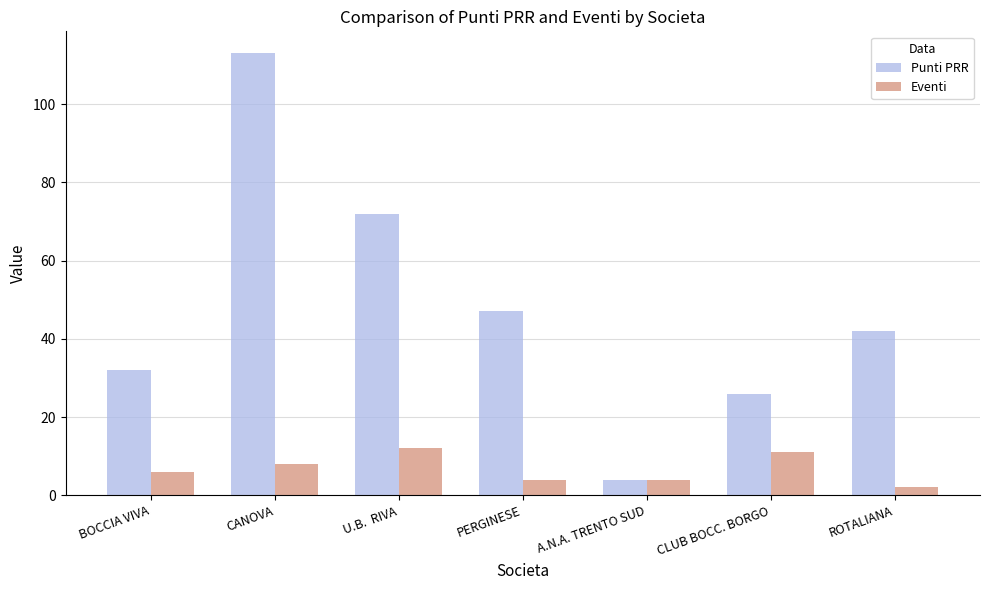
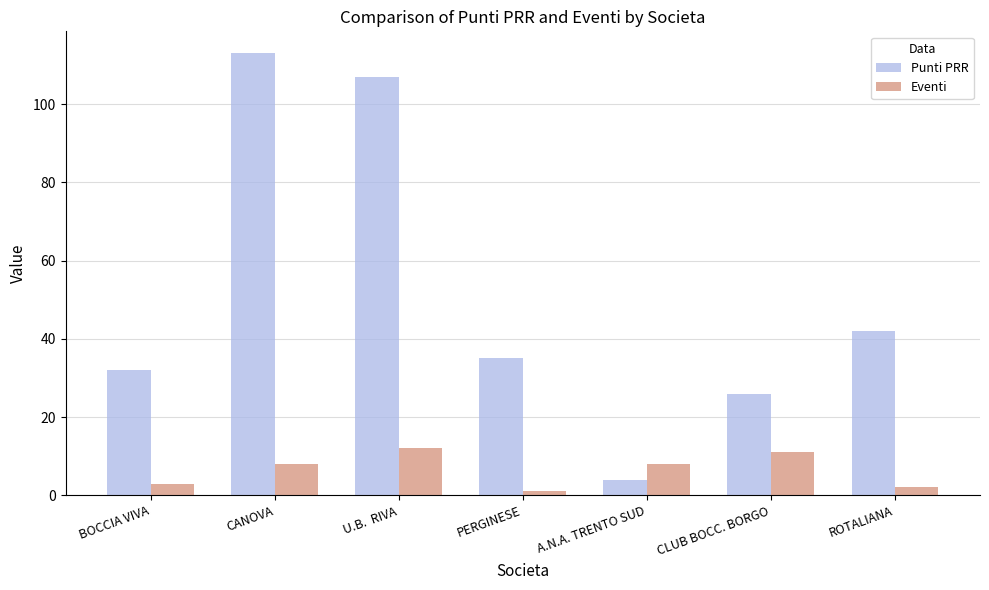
Eventi, BOCCIA VIVA: 6 -> 3
Punti PRR, U.B. RIVA: 72 -> 107
Punti PRR, PERGINESE: 47 -> 35
Eventi, PERGINESE: 4 -> 1
Eventi, A.N.A. TRENTO SUD: 4 -> 8
